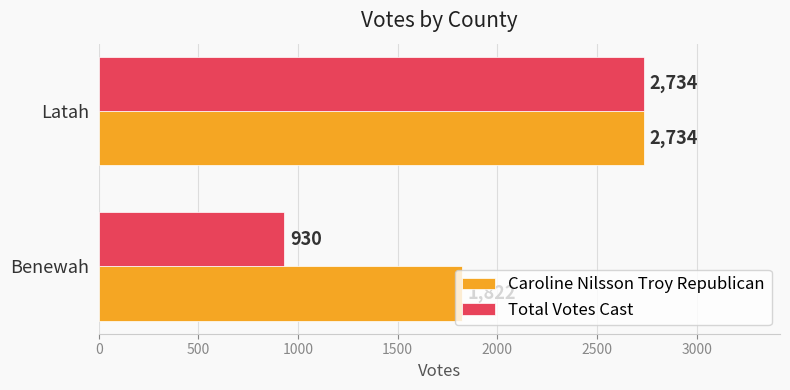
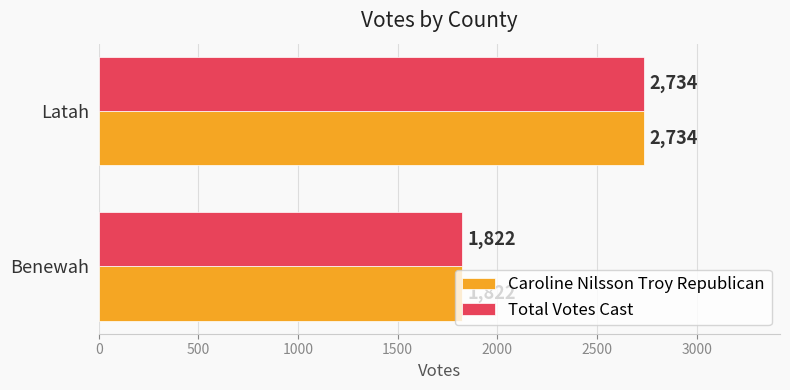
Total Votes Cast, Benewah: 930 -> 1,822
